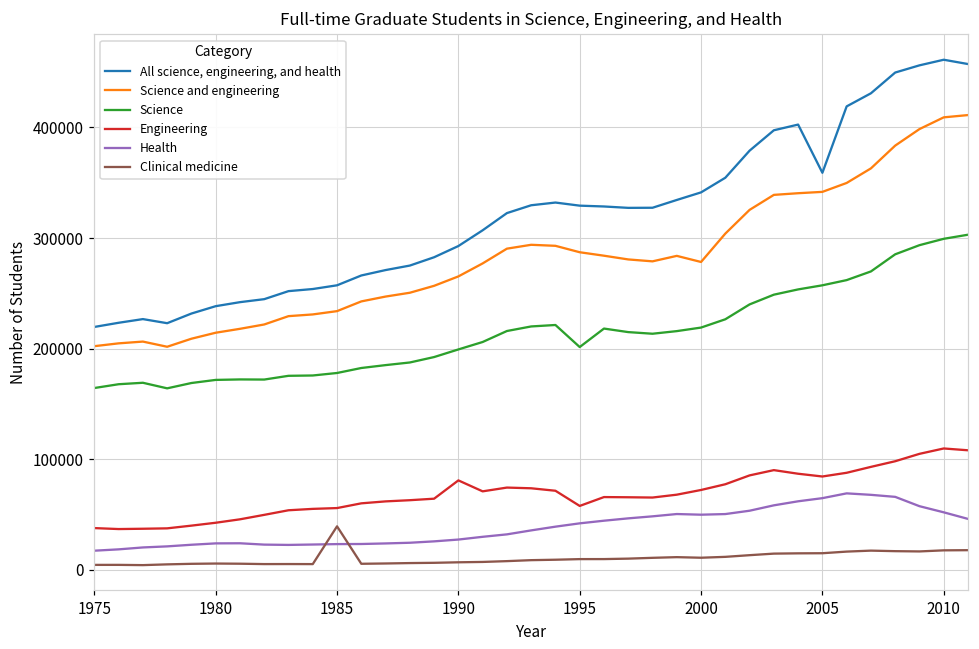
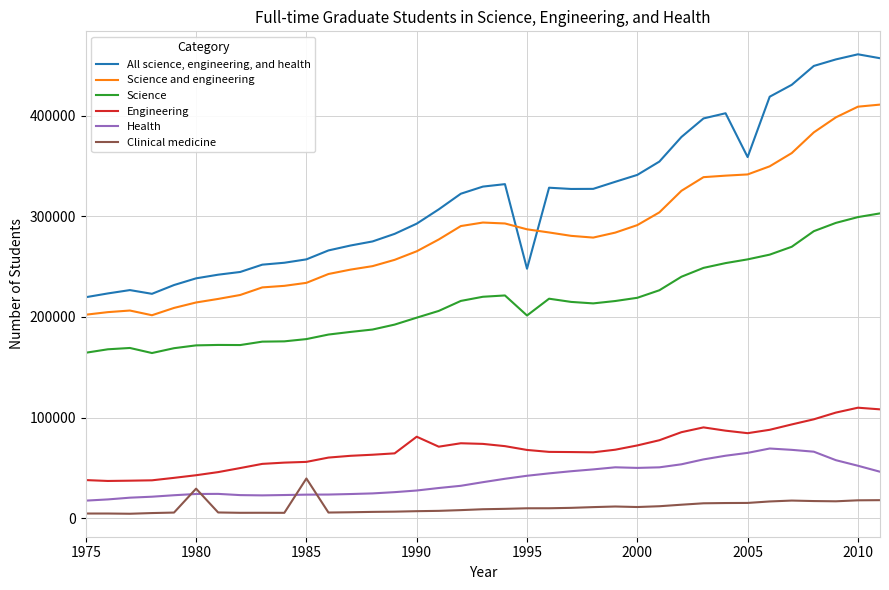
Clinical medicine, 1980: 6000 -> 29000
All science, engineering, and health, 1995: 329000 -> 248000
Engineering, 1995: 58000 -> 68000
Science and engineering, 2000: 278000 -> 291000
